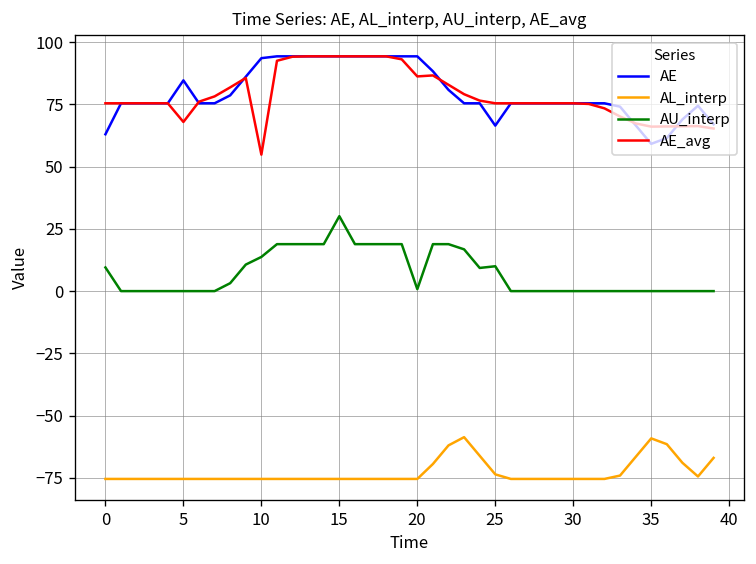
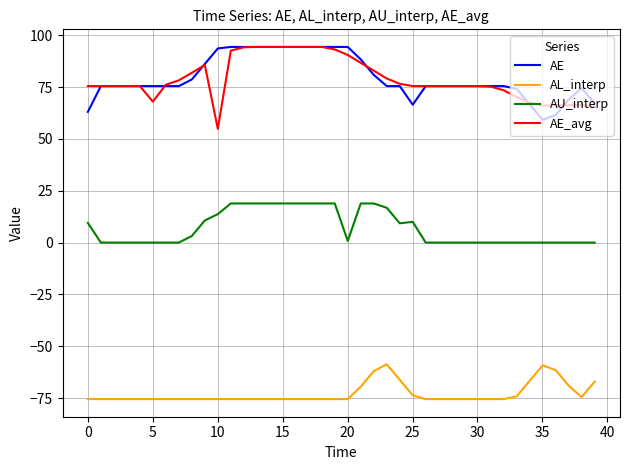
AE, 5: 85 -> 75
AU_interp, 15: 30 -> 19
AE_avg, 20: 86 -> 90
